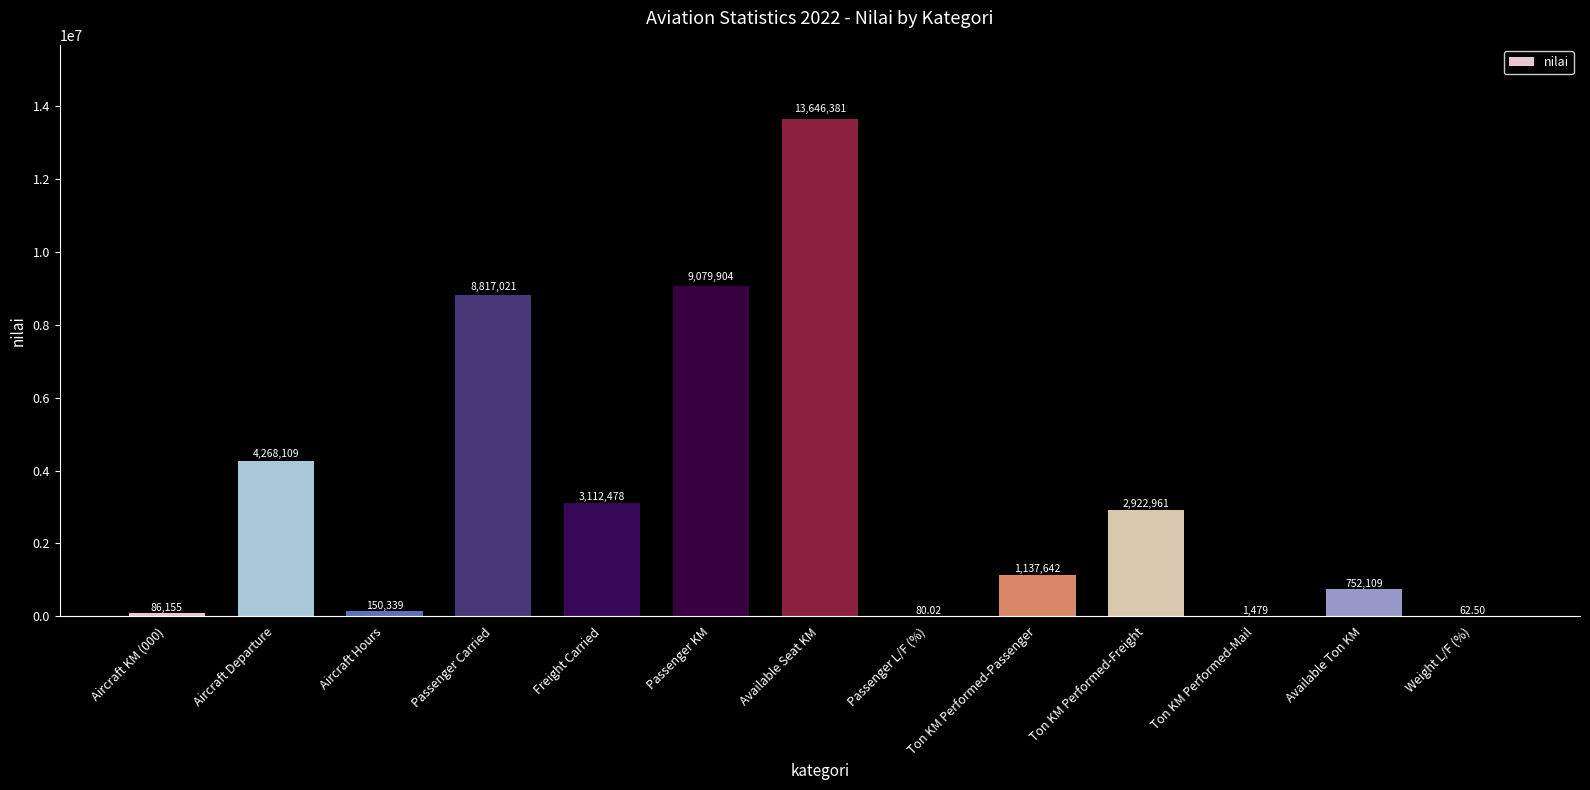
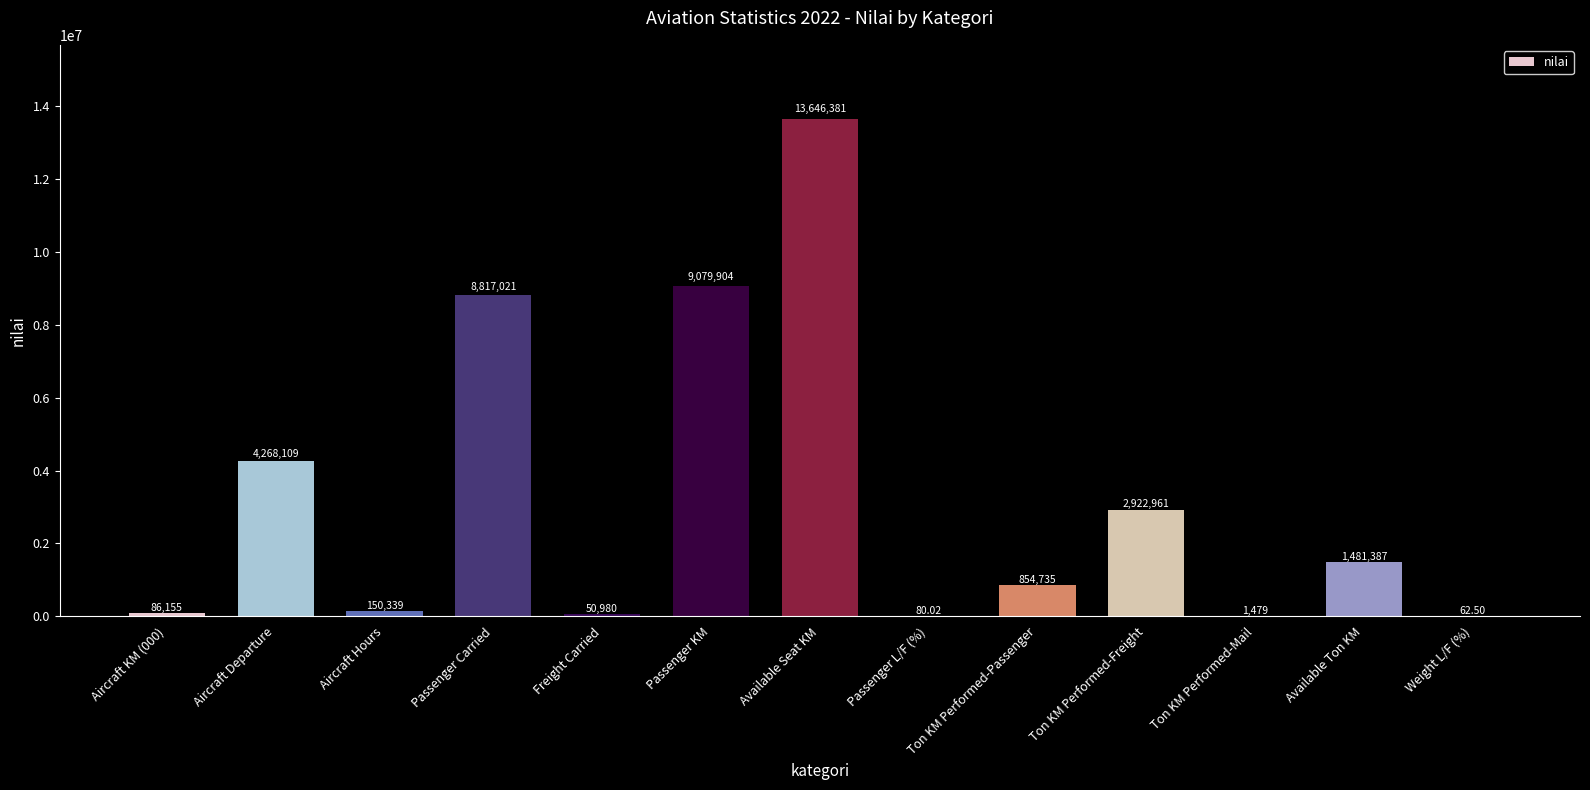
Freight Carried: 3,112,478 -> 50,980
Ton KM Performed-Passenger: 1,137,642 -> 854,735
Available Ton KM: 752,109 -> 1,481,387
